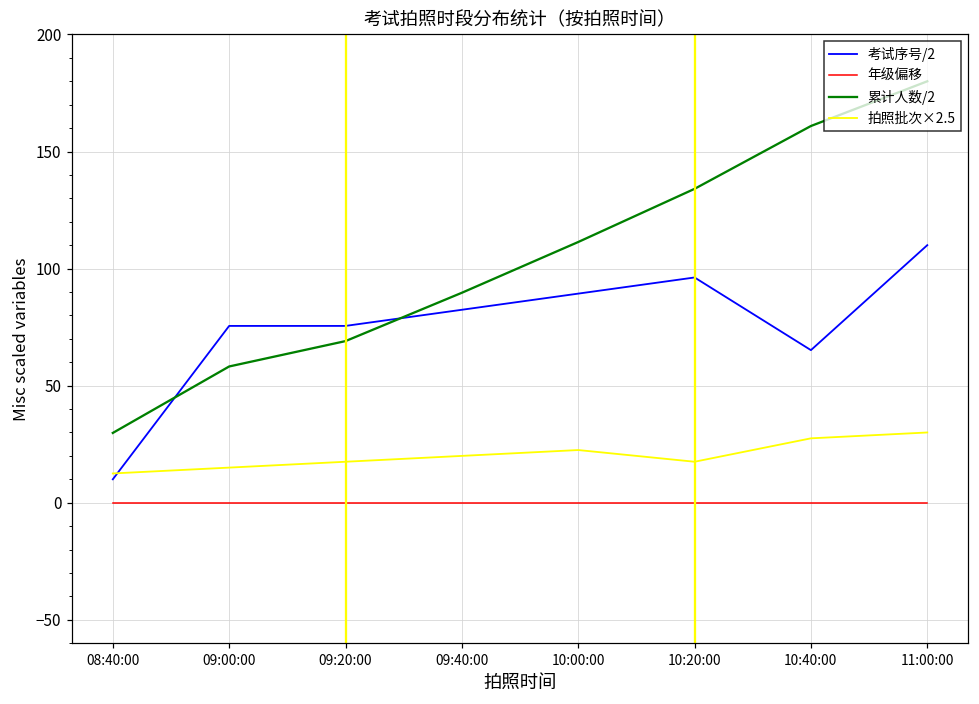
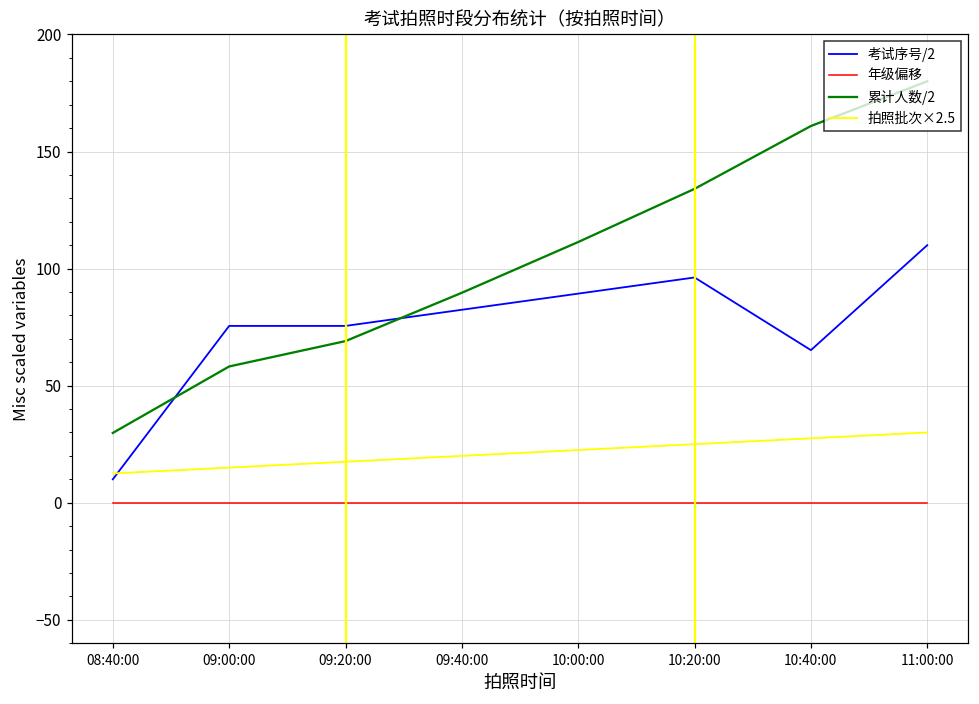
拍照批次×2.5, 10:20:00: 18 -> 25
